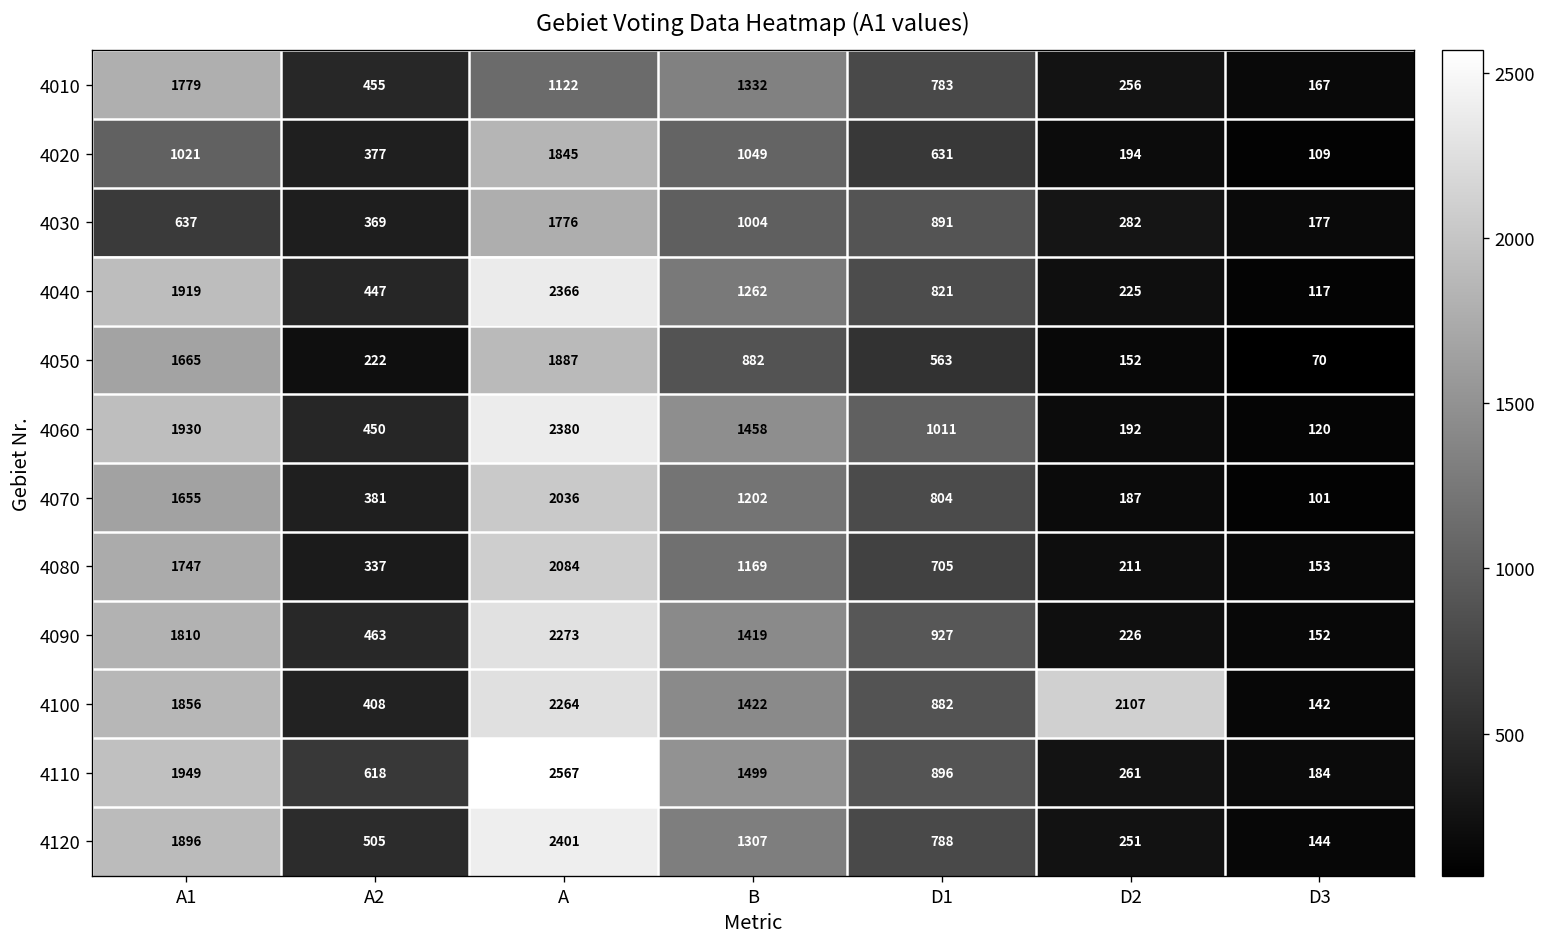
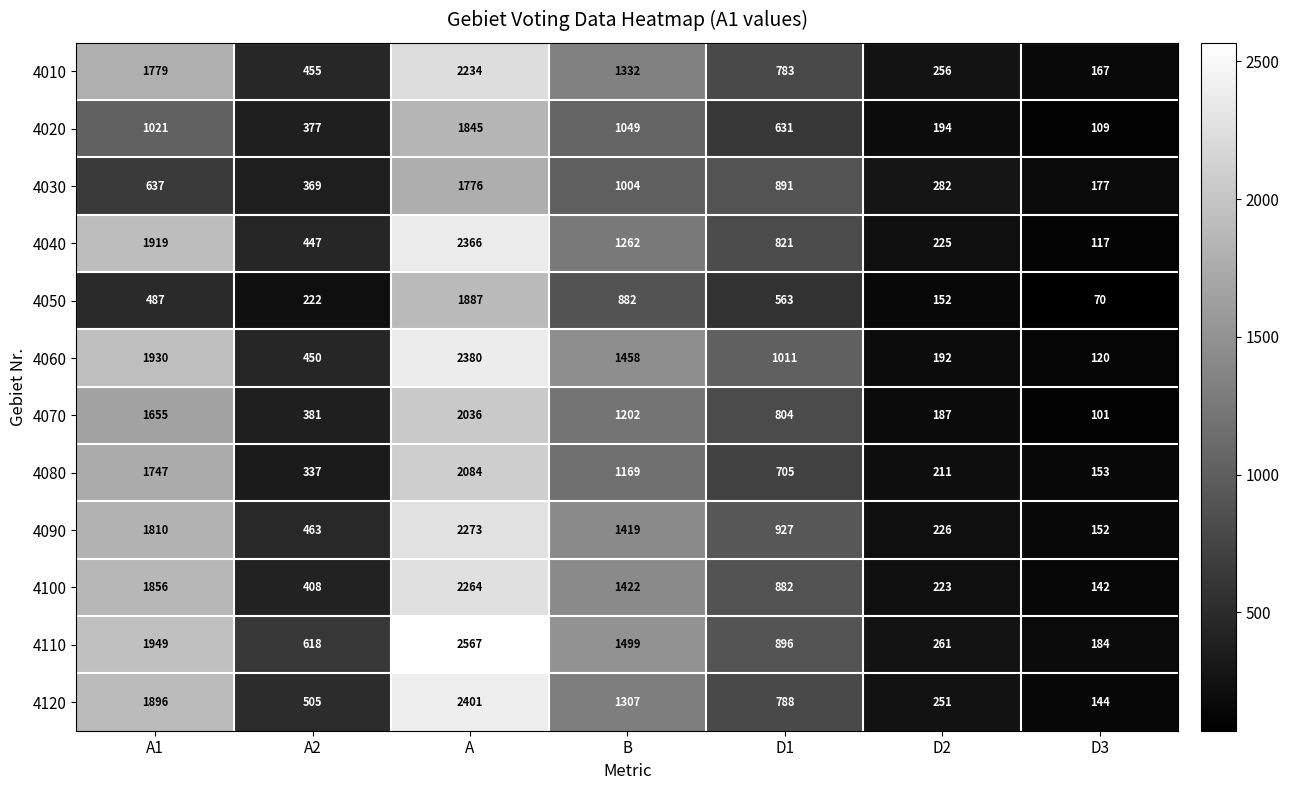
4010, A: 1122 -> 2234
4050, A1: 1665 -> 487
4100, D2: 2107 -> 223
